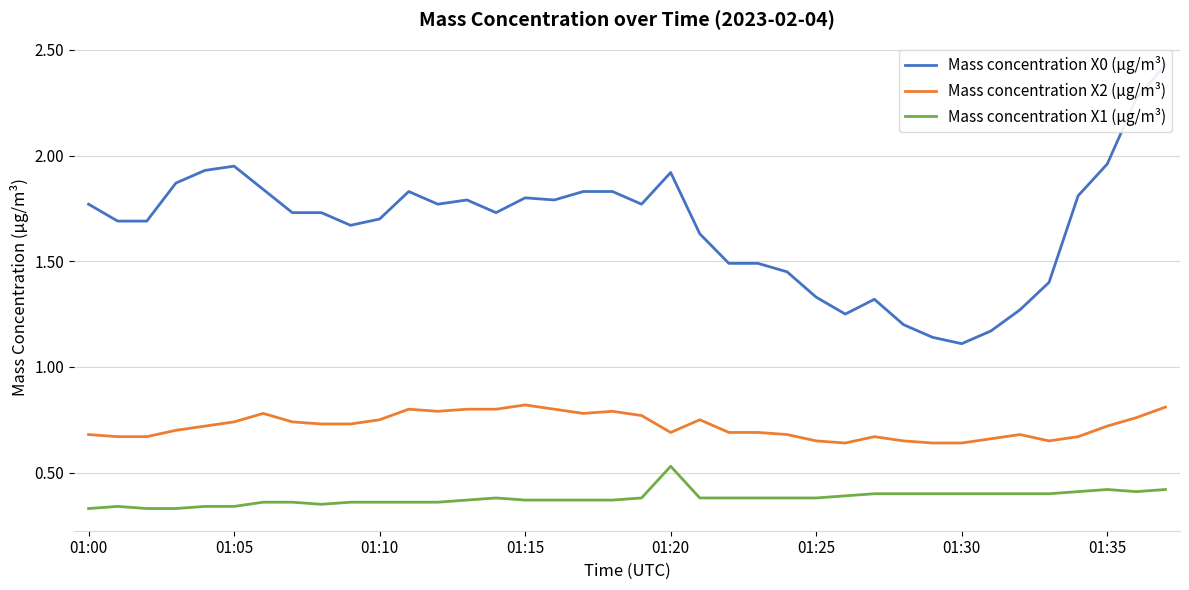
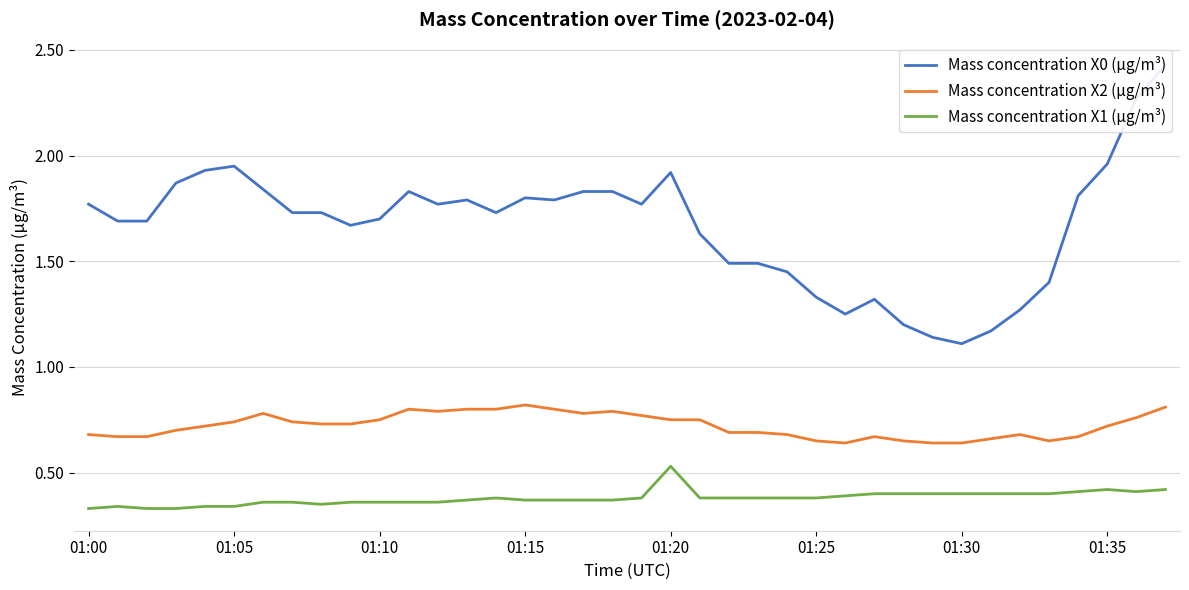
Mass concentration X2 (μg/m³), 01:20: 0.69 -> 0.75
